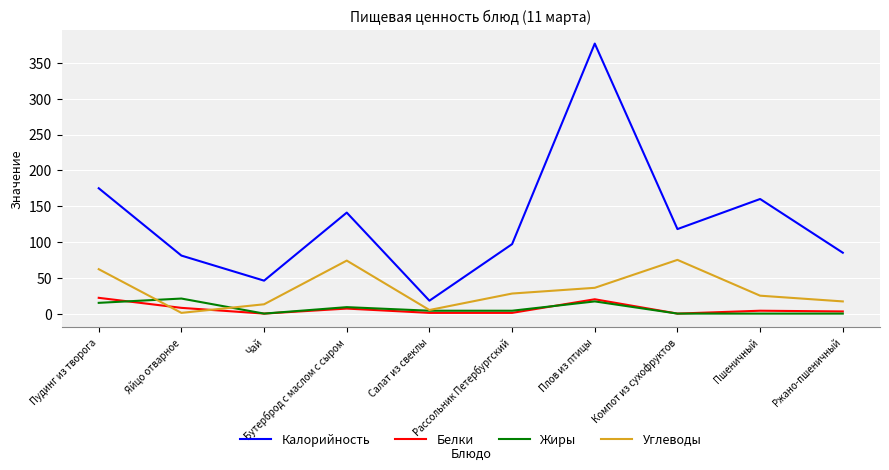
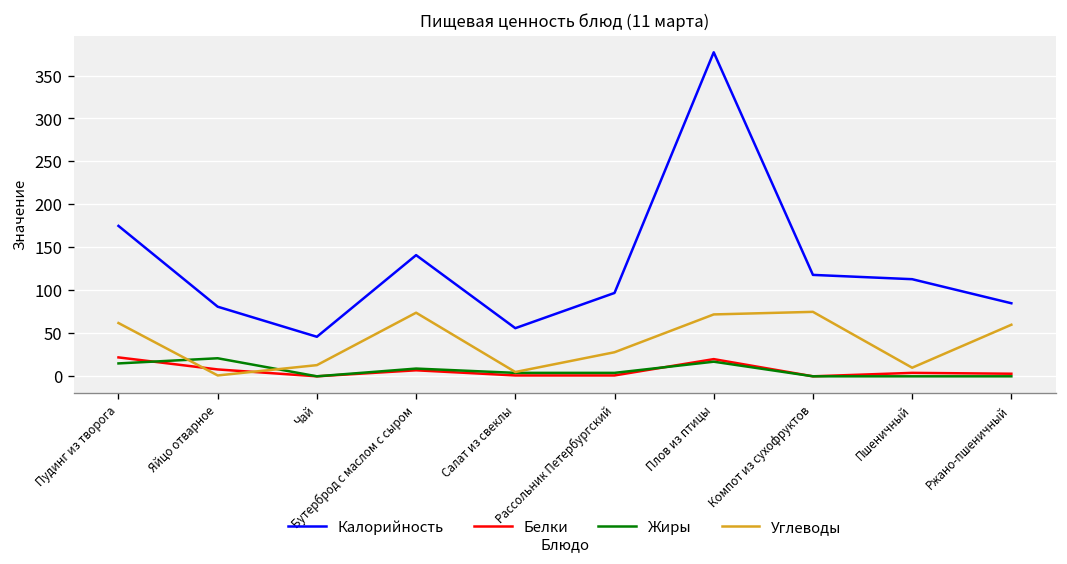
Калорийность, Салат из свеклы: 20 -> 60
Углеводы, Плов из птицы: 40 -> 70
Калорийность, Пшеничный: 160 -> 110
Углеводы, Пшеничный: 30 -> 10
Углеводы, Ржано-пшеничный: 20 -> 60
